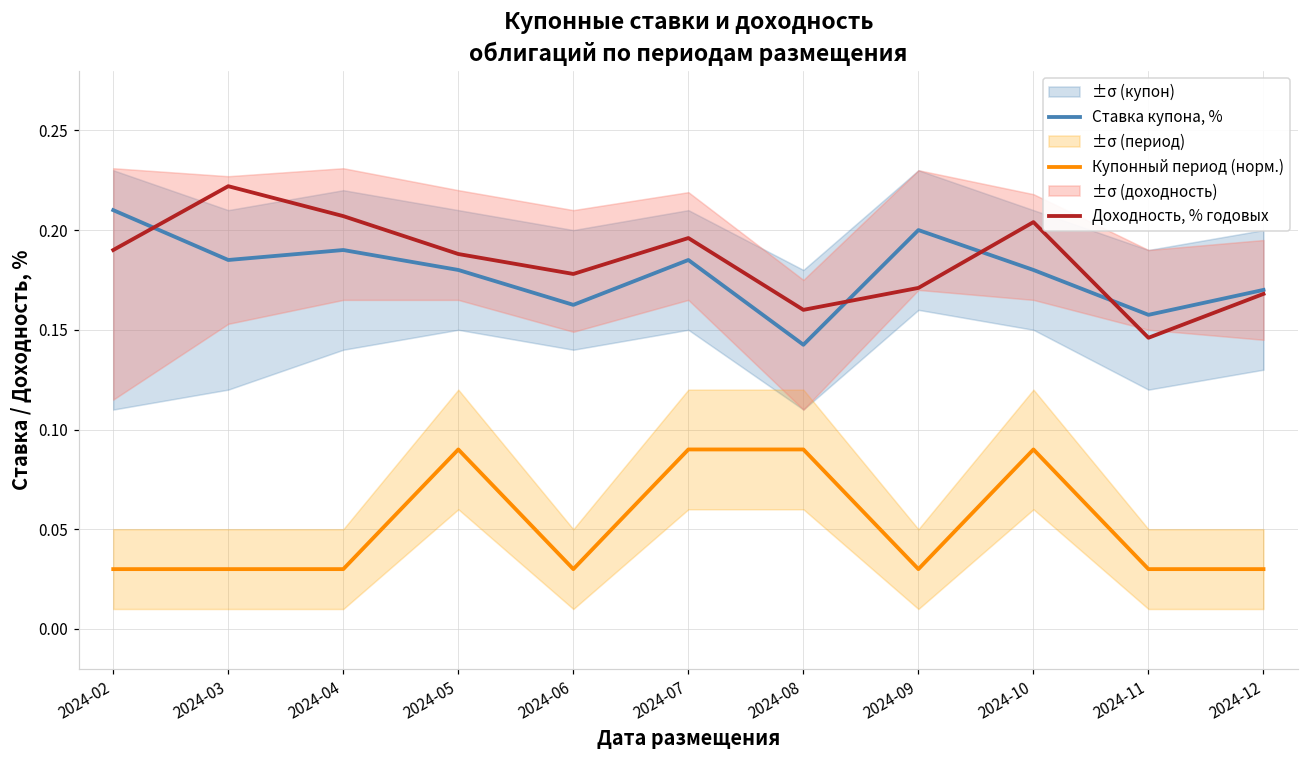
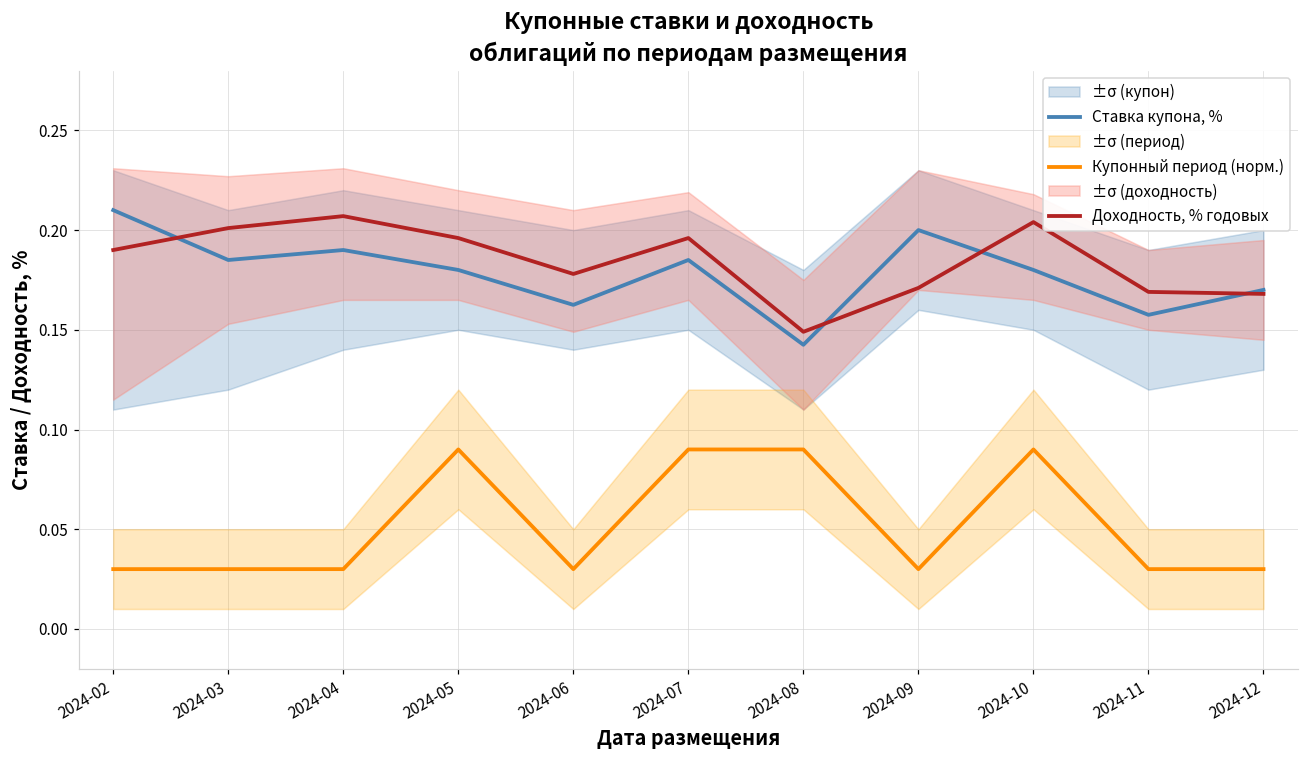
Доходность, % годовых, 2024-03: 0.222 -> 0.201
Доходность, % годовых, 2024-05: 0.188 -> 0.196
Доходность, % годовых, 2024-08: 0.160 -> 0.149
Доходность, % годовых, 2024-11: 0.146 -> 0.169
